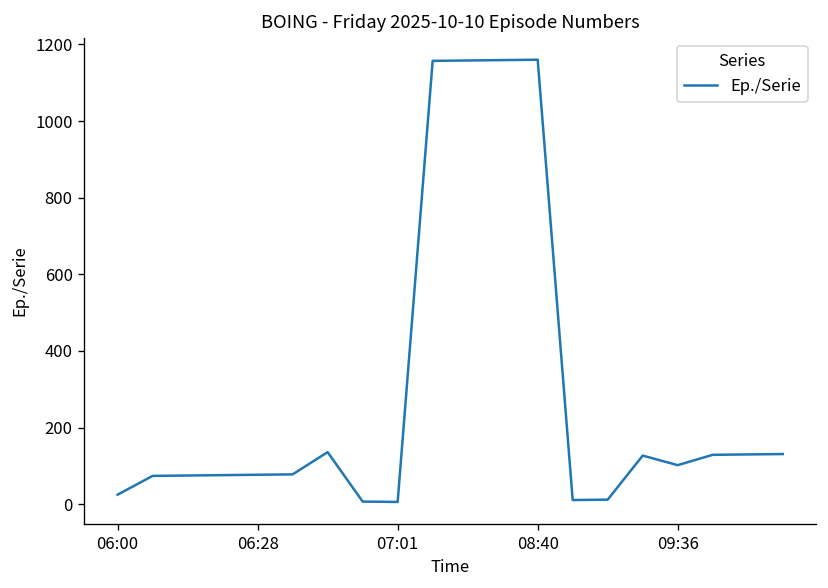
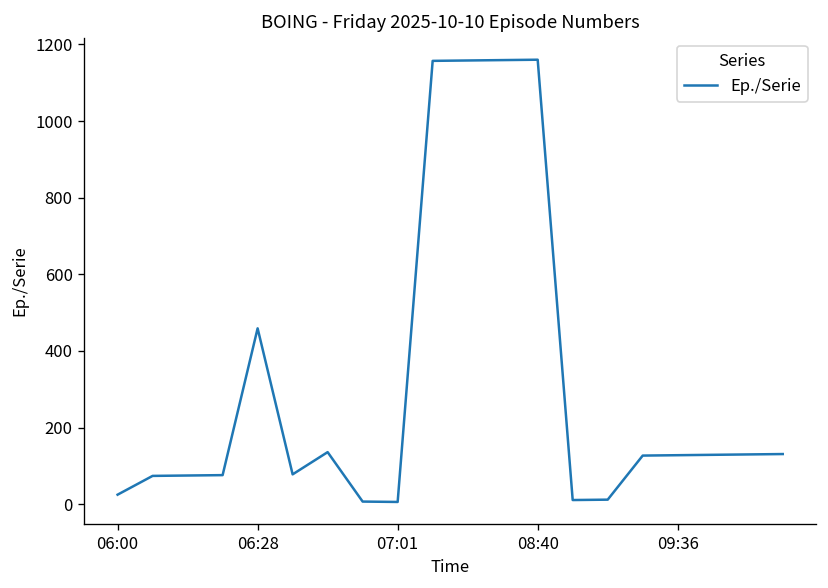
06:28: 80 -> 460
09:36: 100 -> 130
